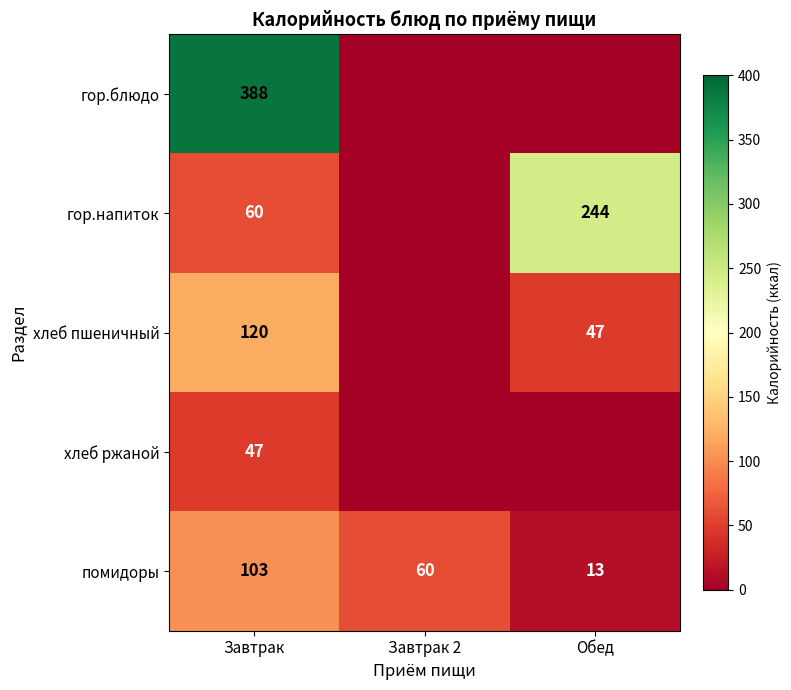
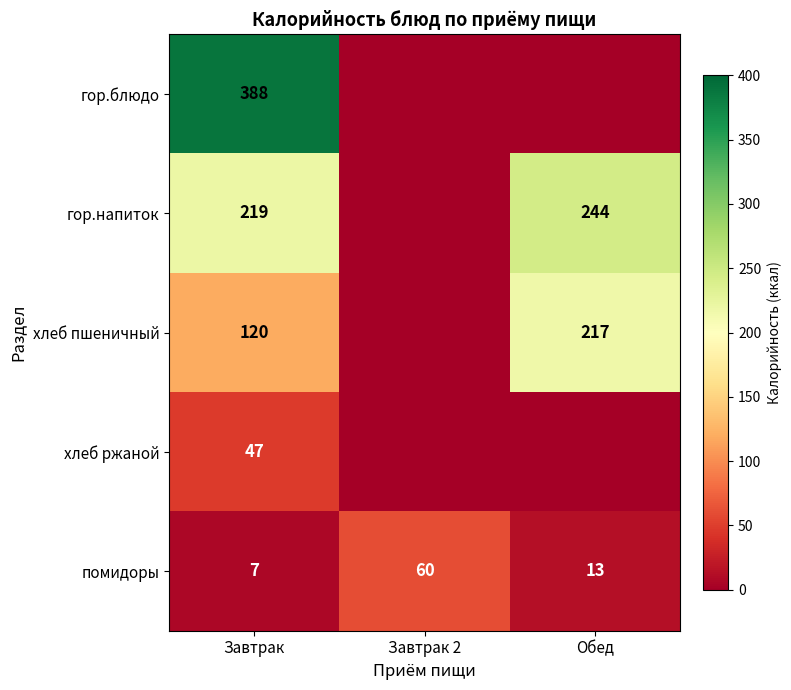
гор.напиток, Завтрак: 60 -> 219
хлеб пшеничный, Обед: 47 -> 217
помидоры, Завтрак: 103 -> 7
